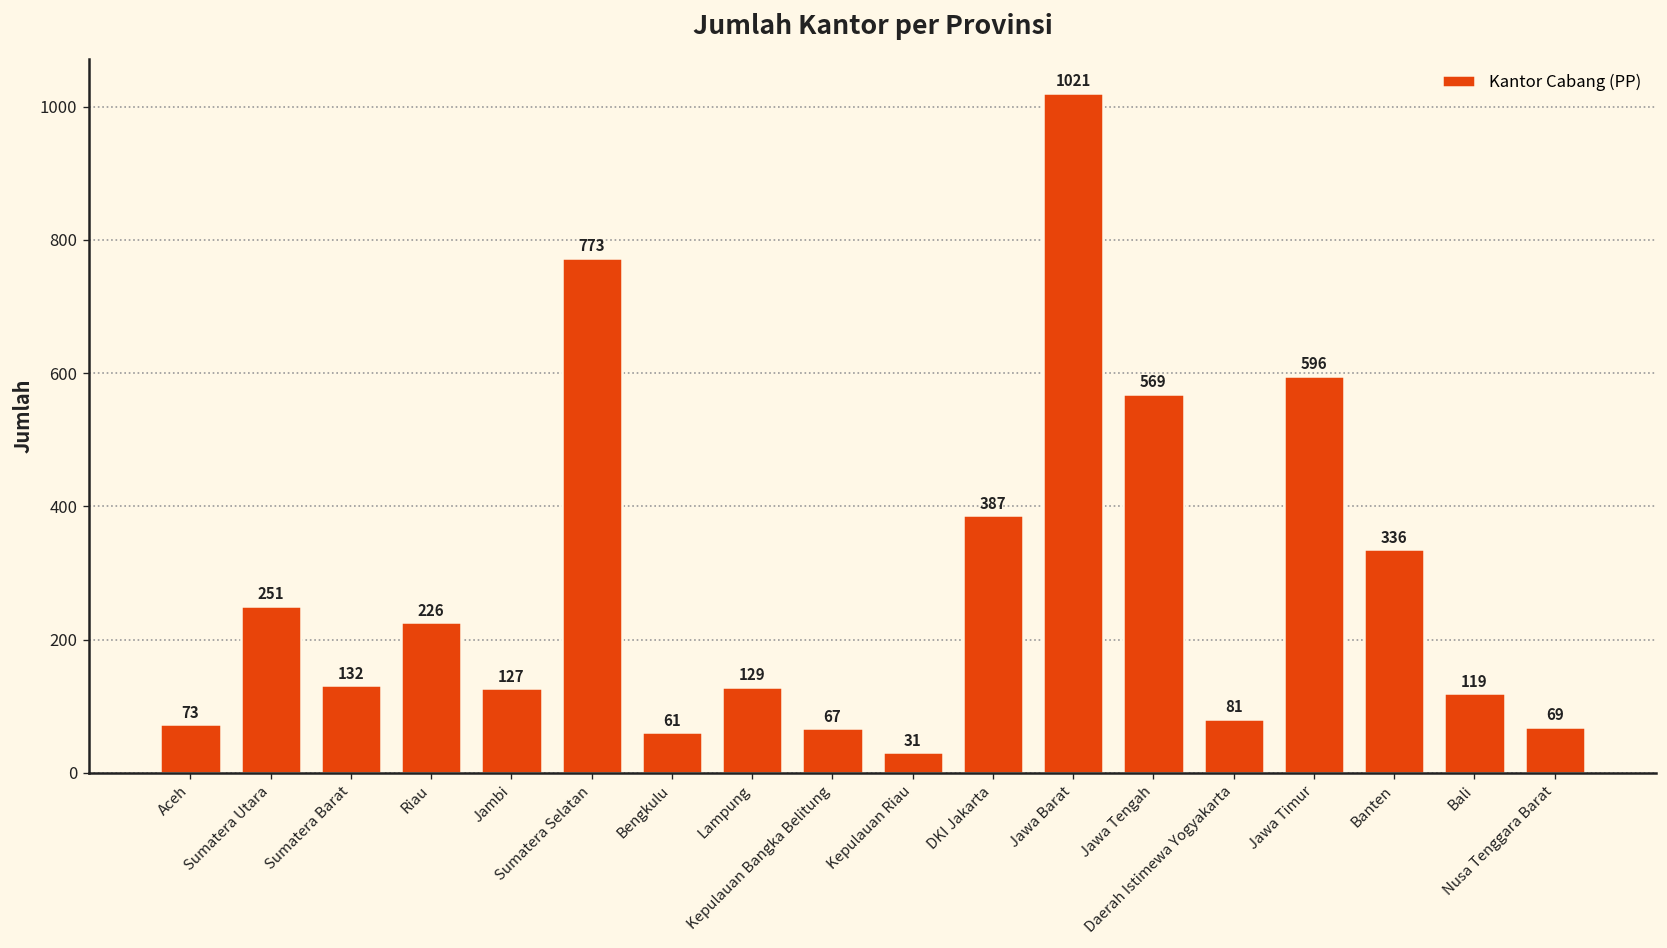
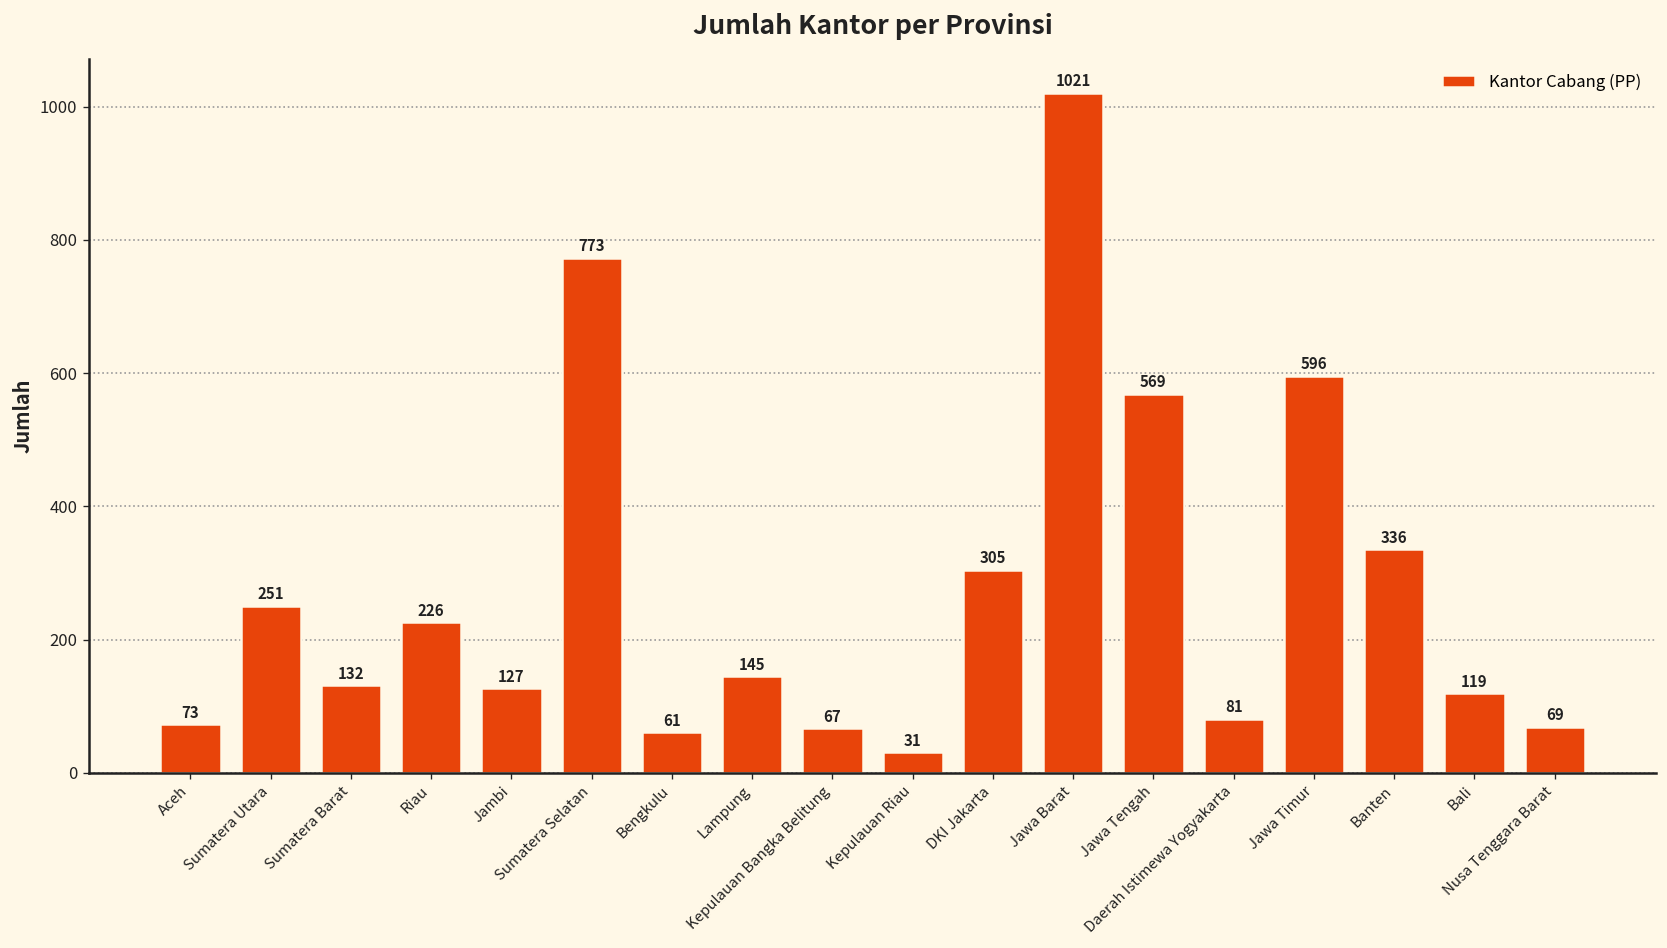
Lampung: 129 -> 145
DKI Jakarta: 387 -> 305
